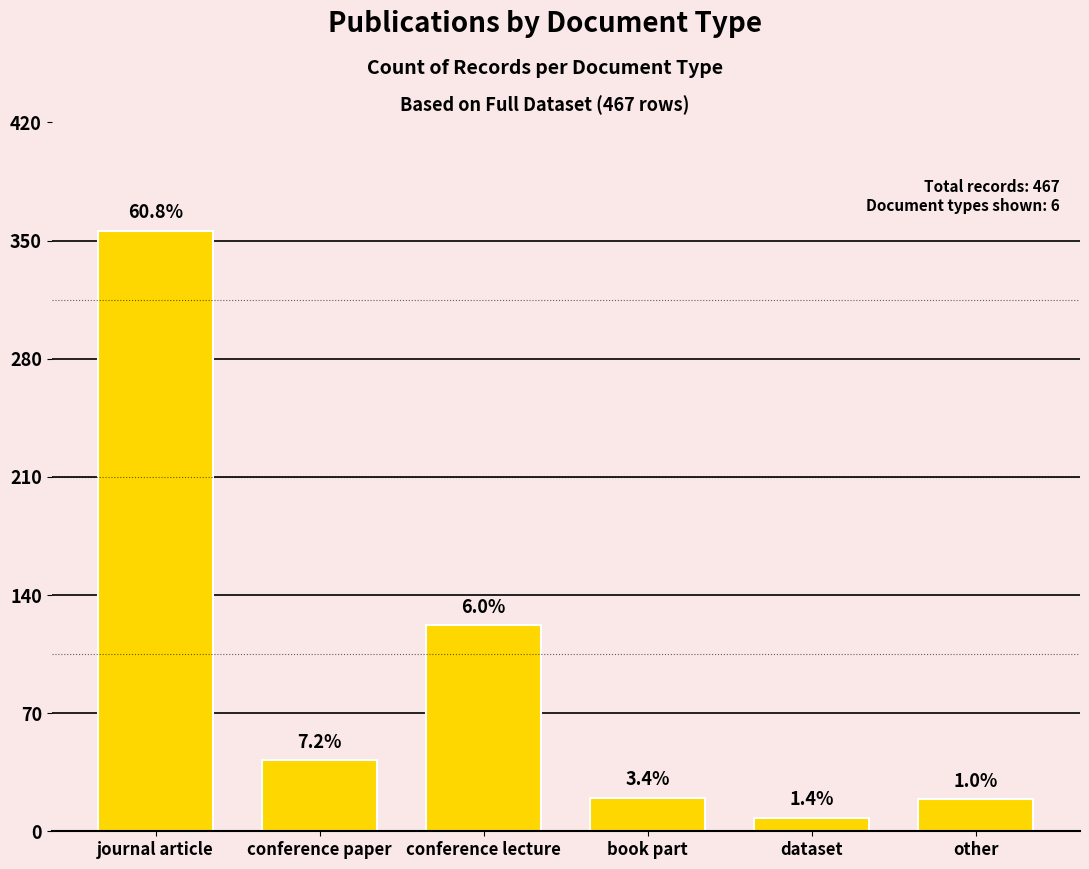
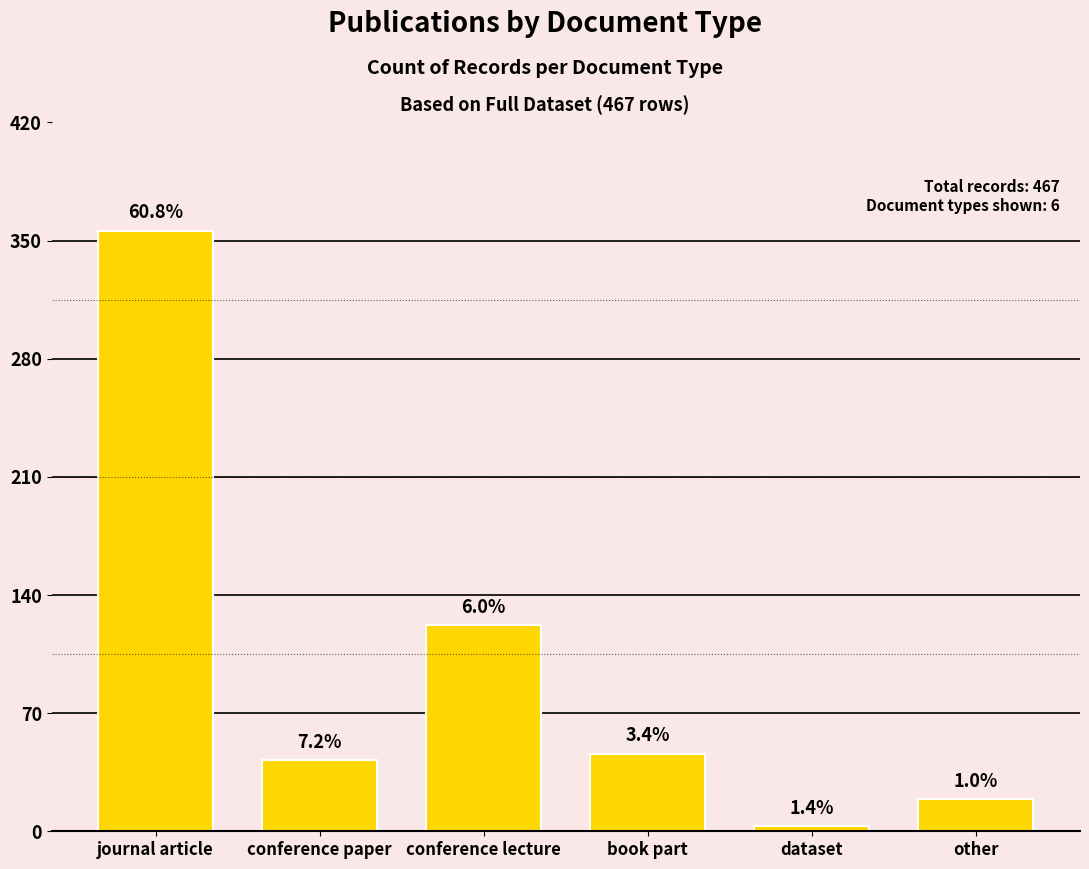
book part: 20 -> 46
dataset: 8 -> 3
